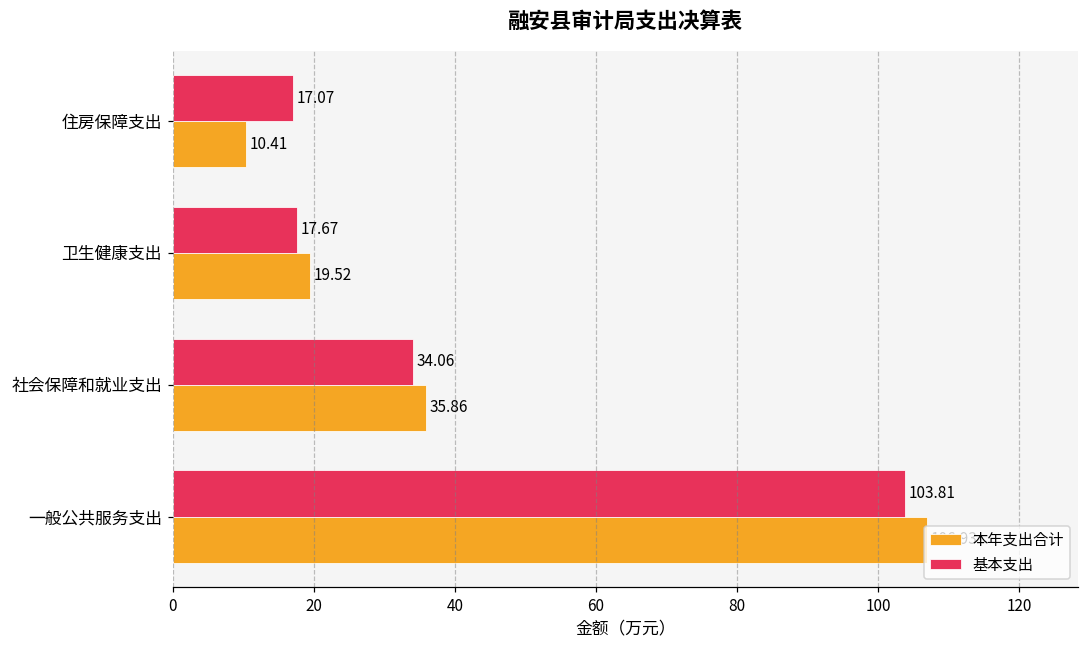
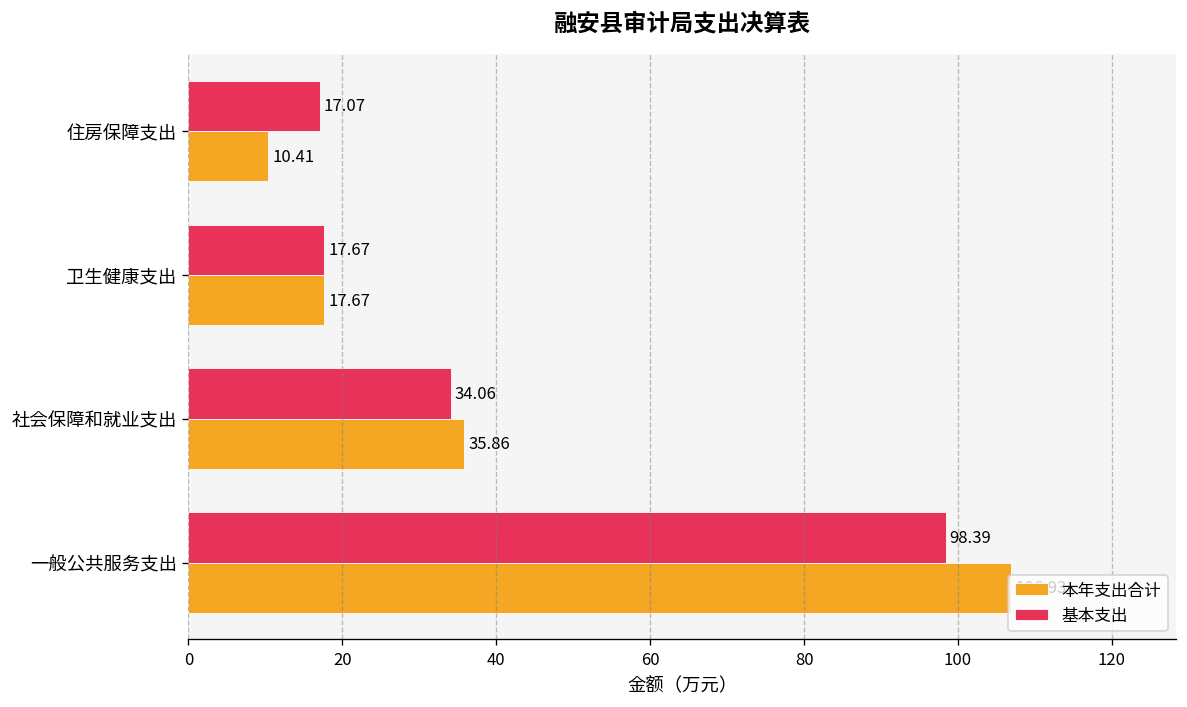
本年支出合计, 卫生健康支出: 19.52 -> 17.67
基本支出, 一般公共服务支出: 103.81 -> 98.39
